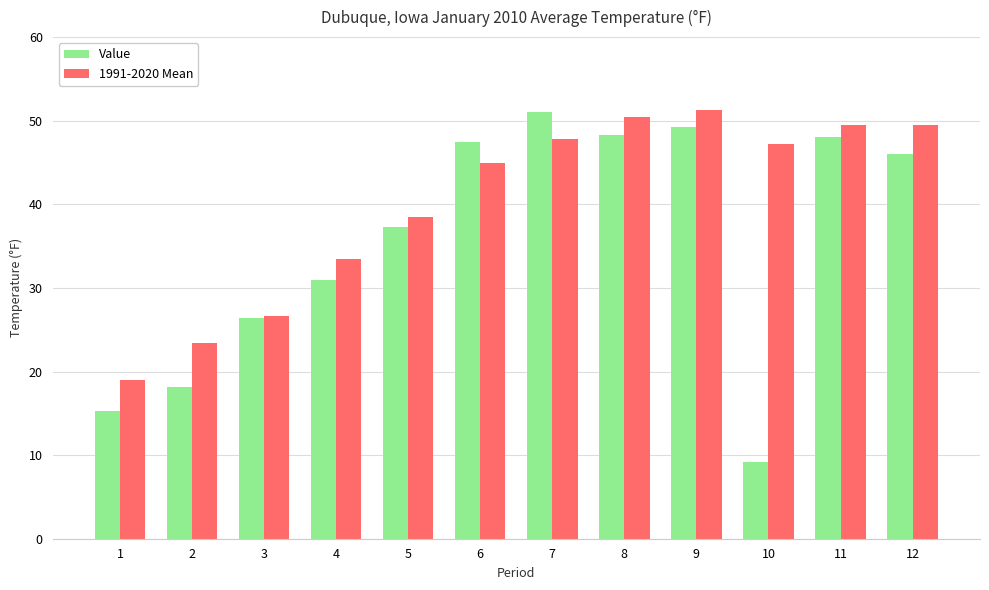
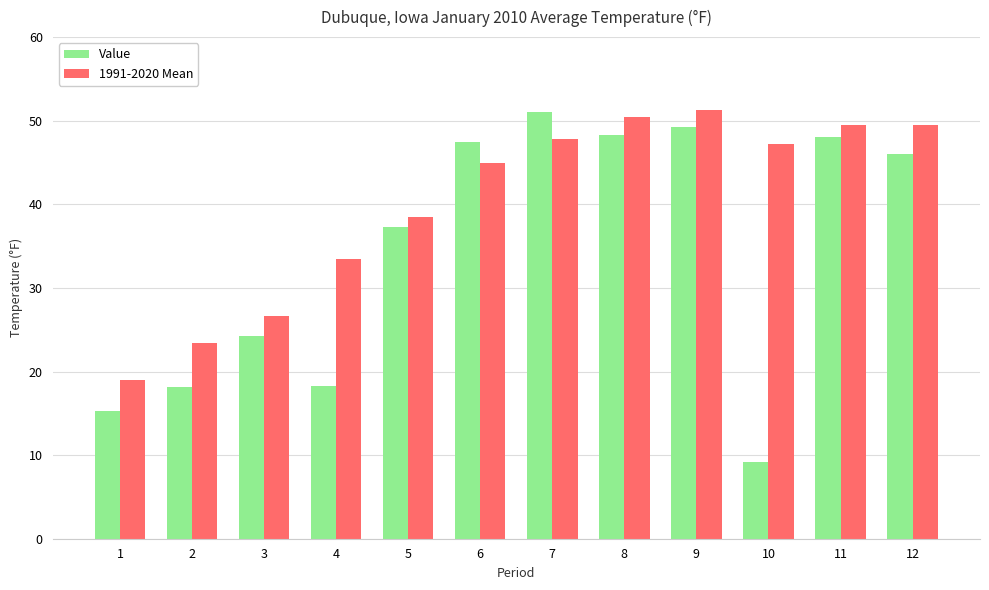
Value, 3: 26 -> 24
Value, 4: 31 -> 18
